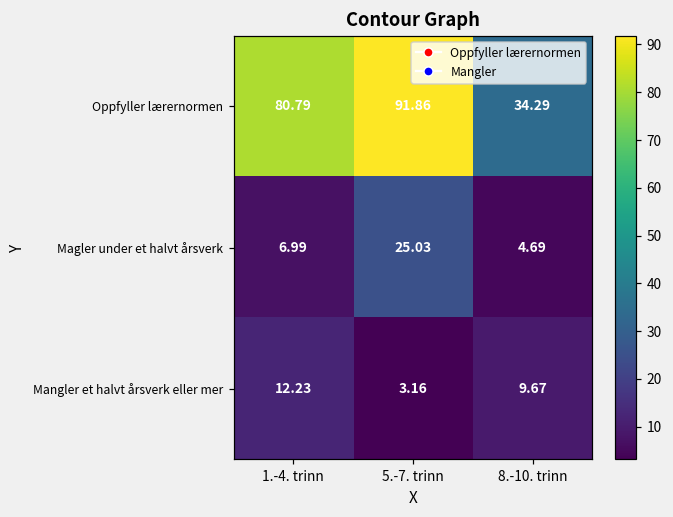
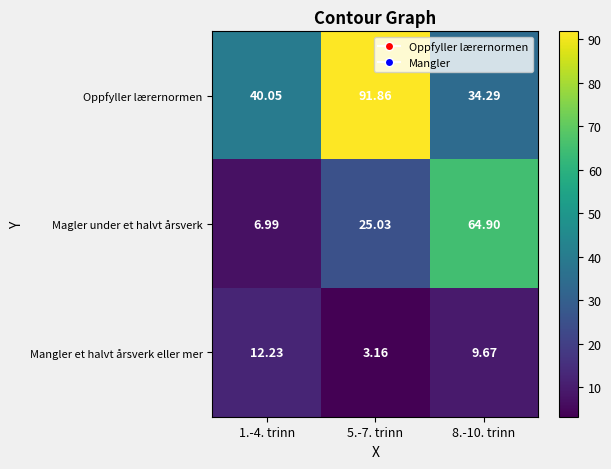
Oppfyller lærernormen, 1.-4. trinn: 80.79 -> 40.05
Magler under et halvt årsverk, 8.-10. trinn: 4.69 -> 64.90
